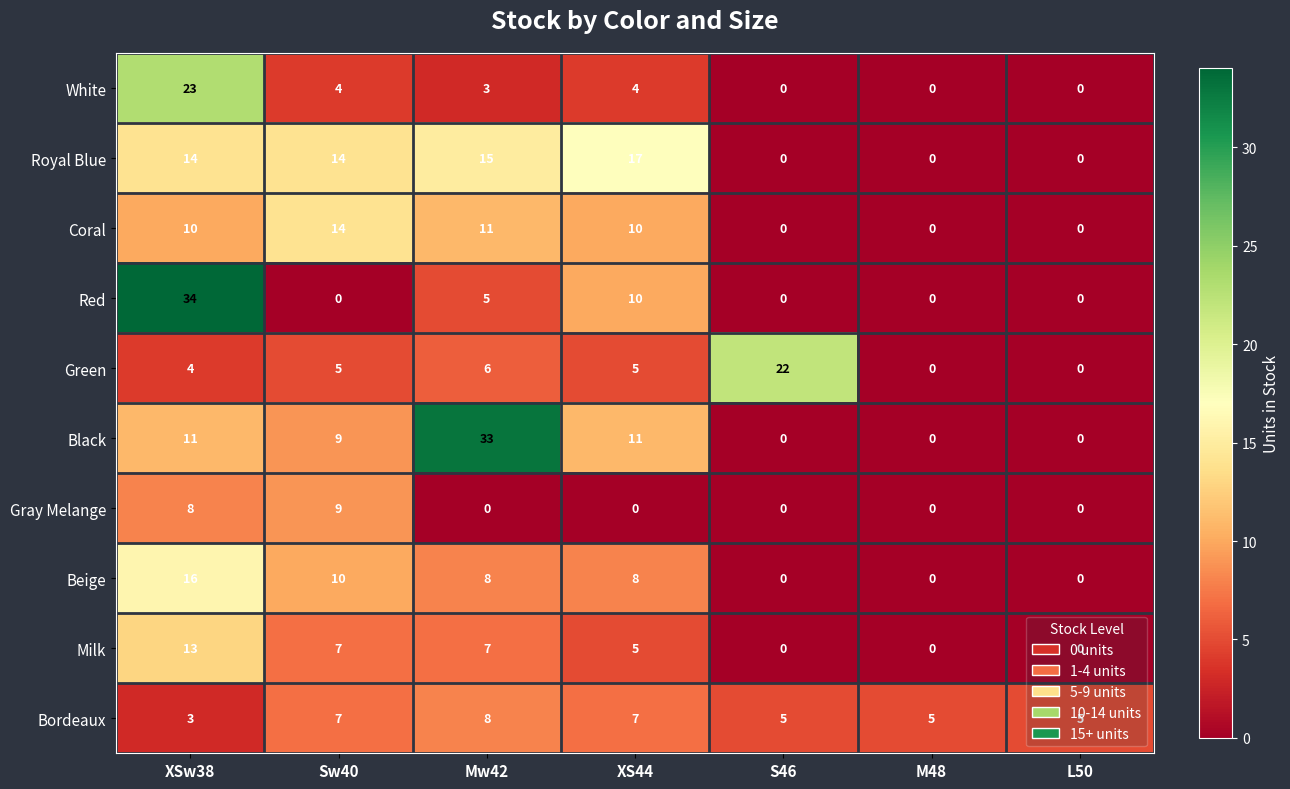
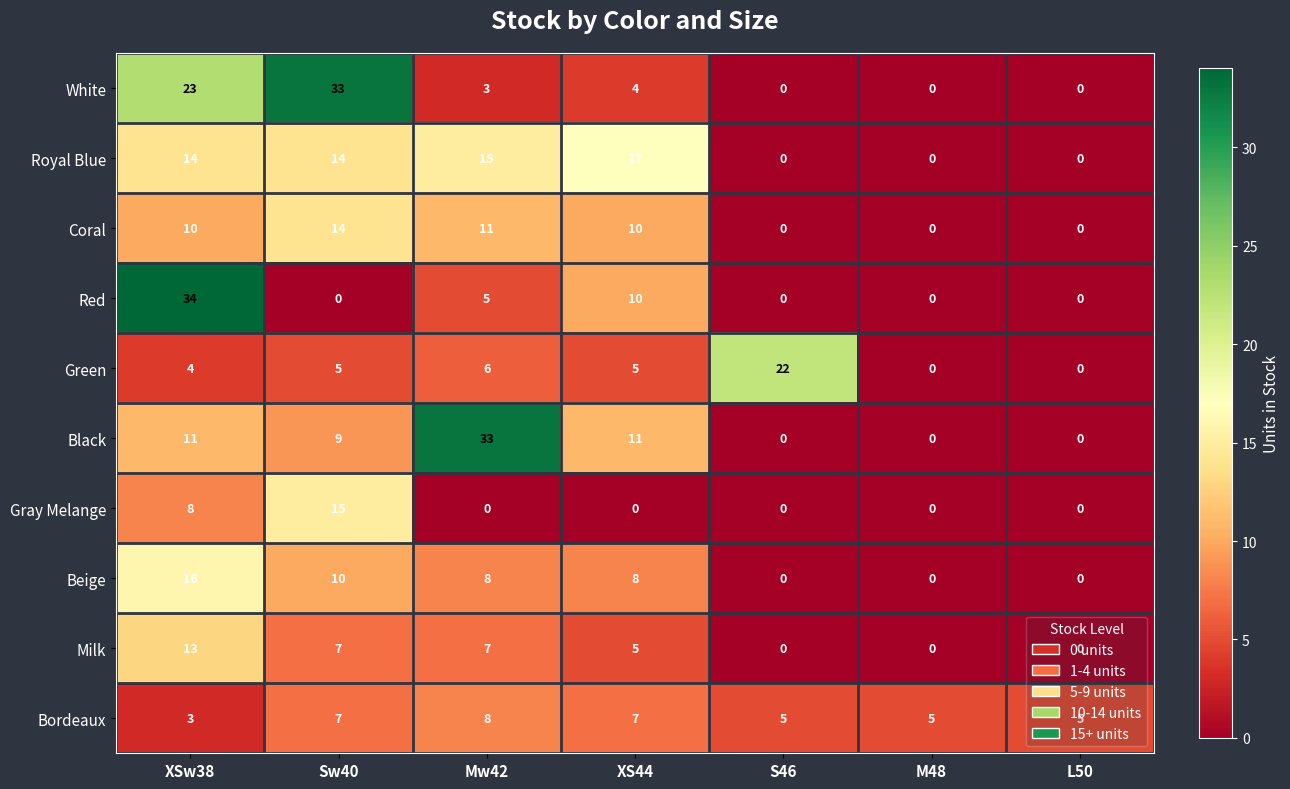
White, Sw40: 4 -> 33
Gray Melange, Sw40: 9 -> 15
